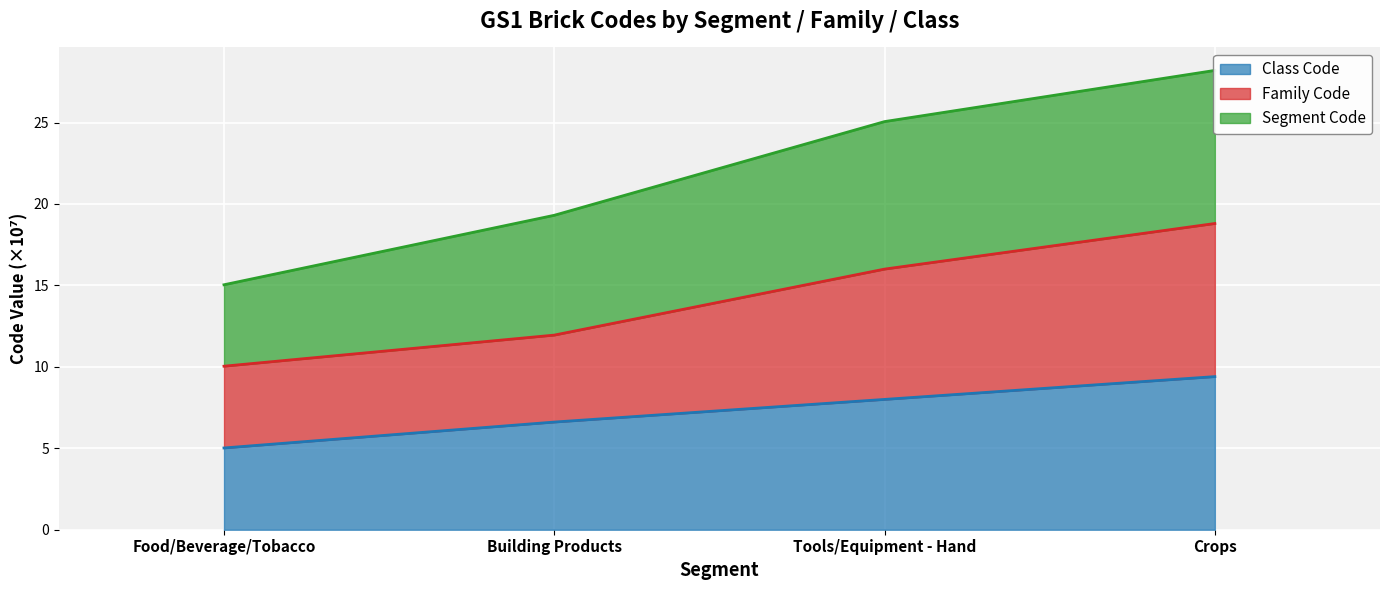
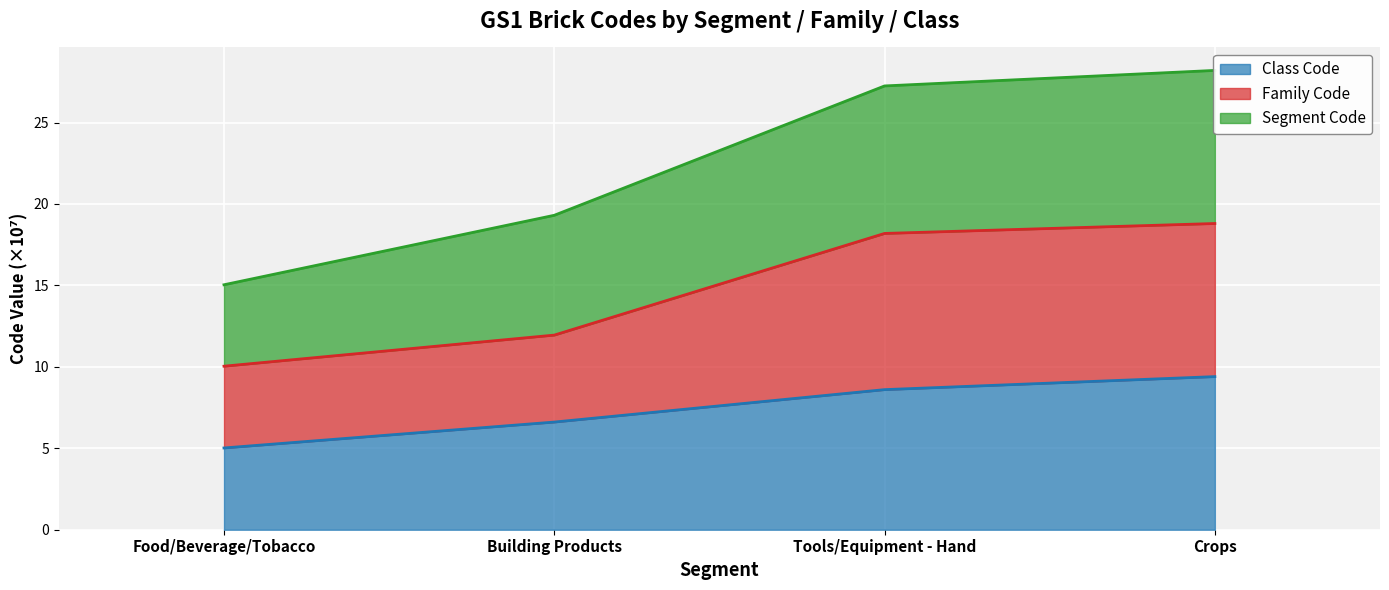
Class Code, Tools/Equipment - Hand: 8.0 -> 8.6
Family Code, Tools/Equipment - Hand: 8.0 -> 9.6
